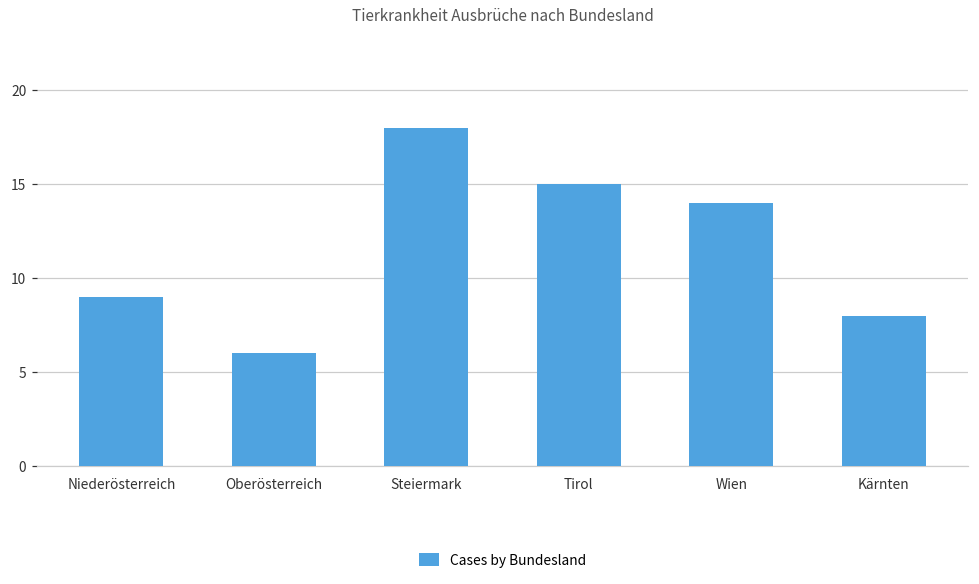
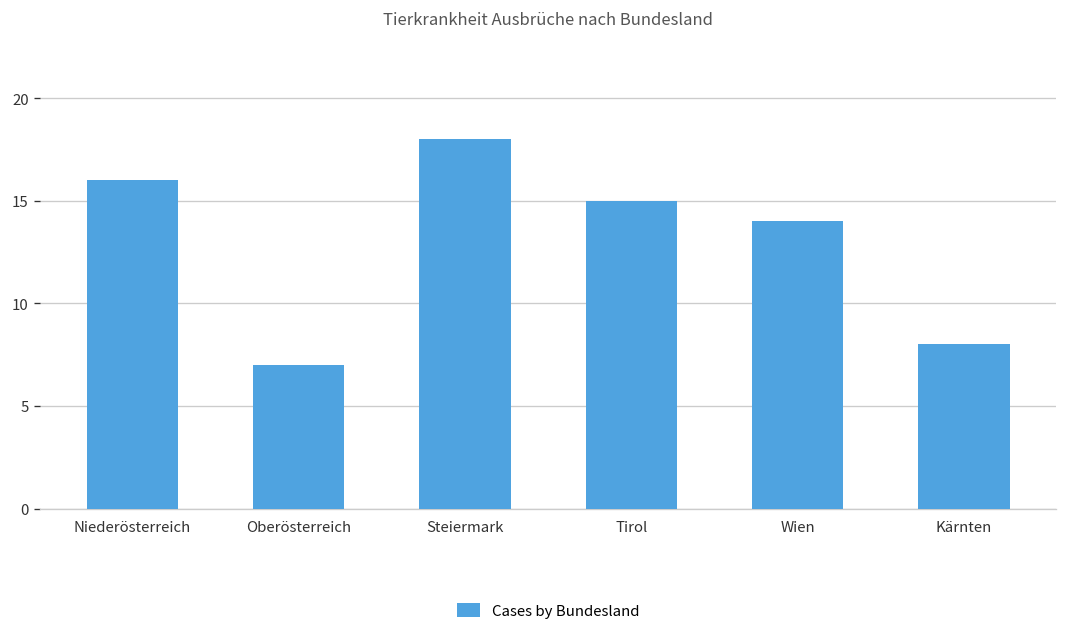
Niederösterreich: 9 -> 16
Oberösterreich: 6 -> 7
